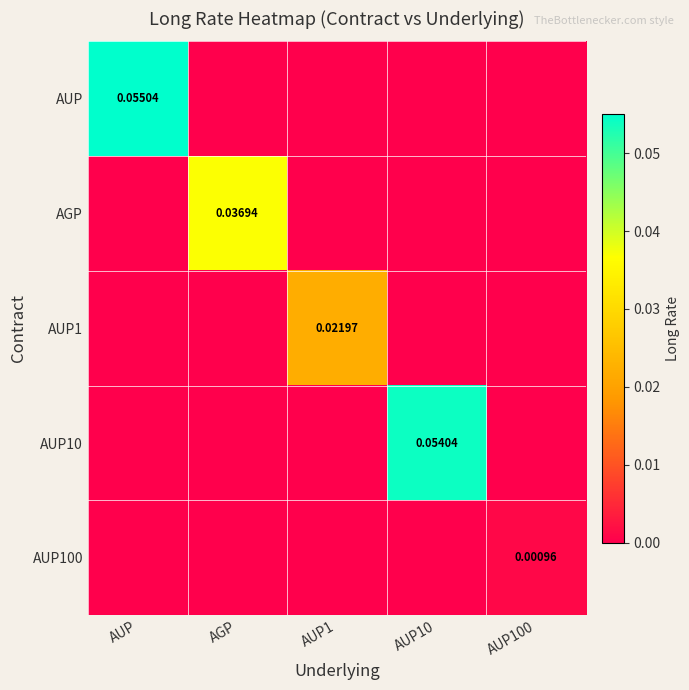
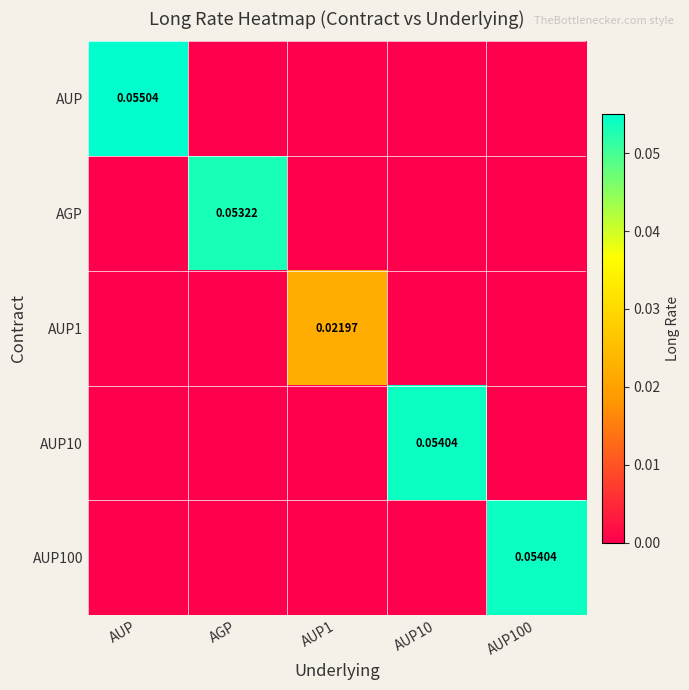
AGP, AGP: 0.03694 -> 0.05322
AUP100, AUP100: 0.00096 -> 0.05404
